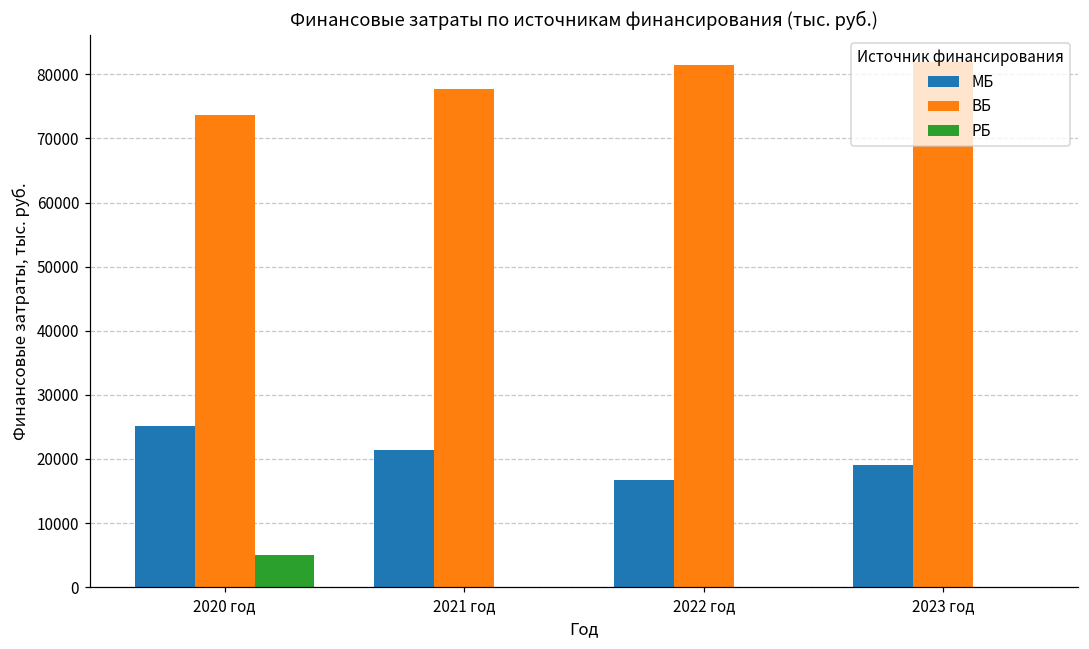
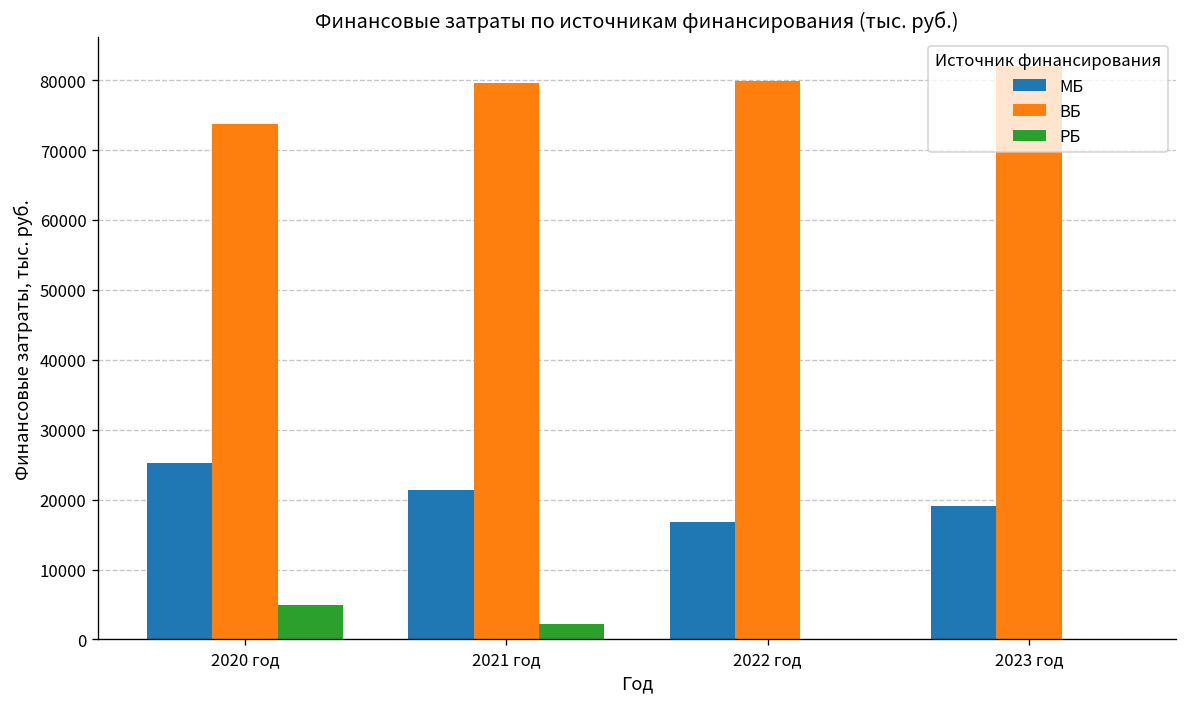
ВБ, 2021 год: 78000 -> 80000
РБ, 2021 год: 0 -> 2000
ВБ, 2022 год: 81000 -> 80000
